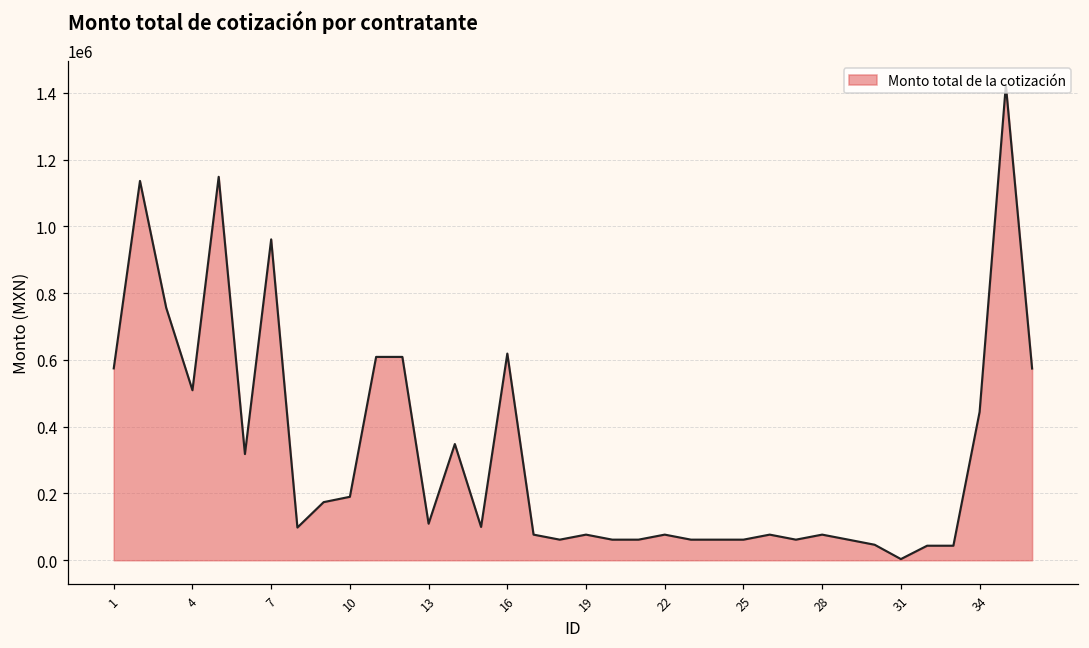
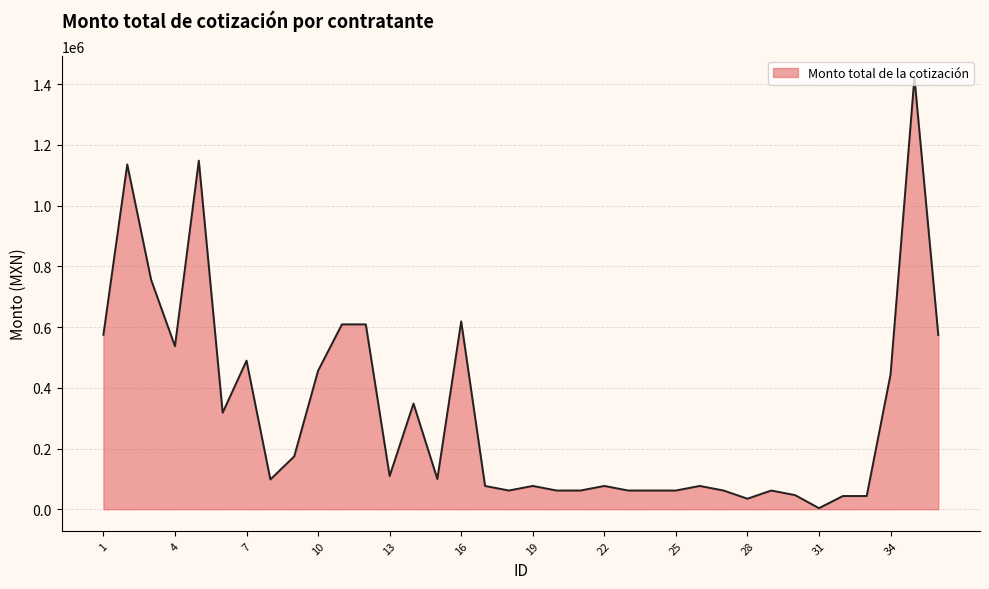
4: 510000 -> 540000
7: 960000 -> 490000
10: 190000 -> 460000
28: 80000 -> 30000
